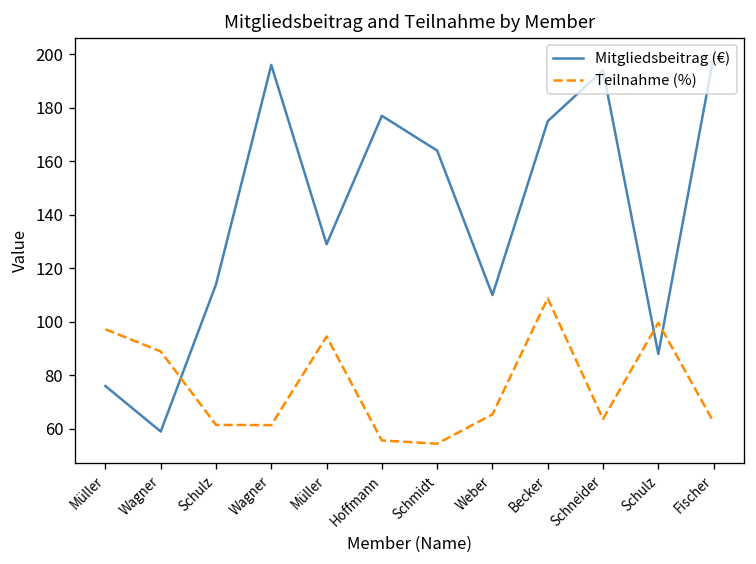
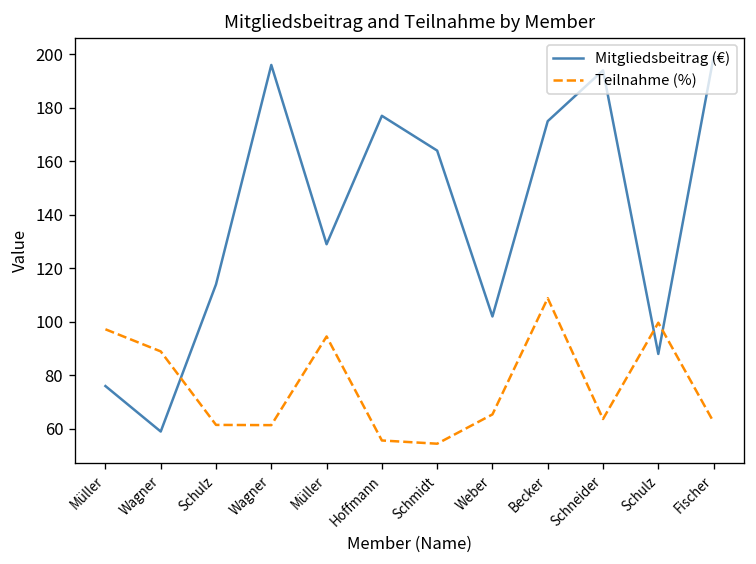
Mitgliedsbeitrag (€), Weber: 110 -> 102
